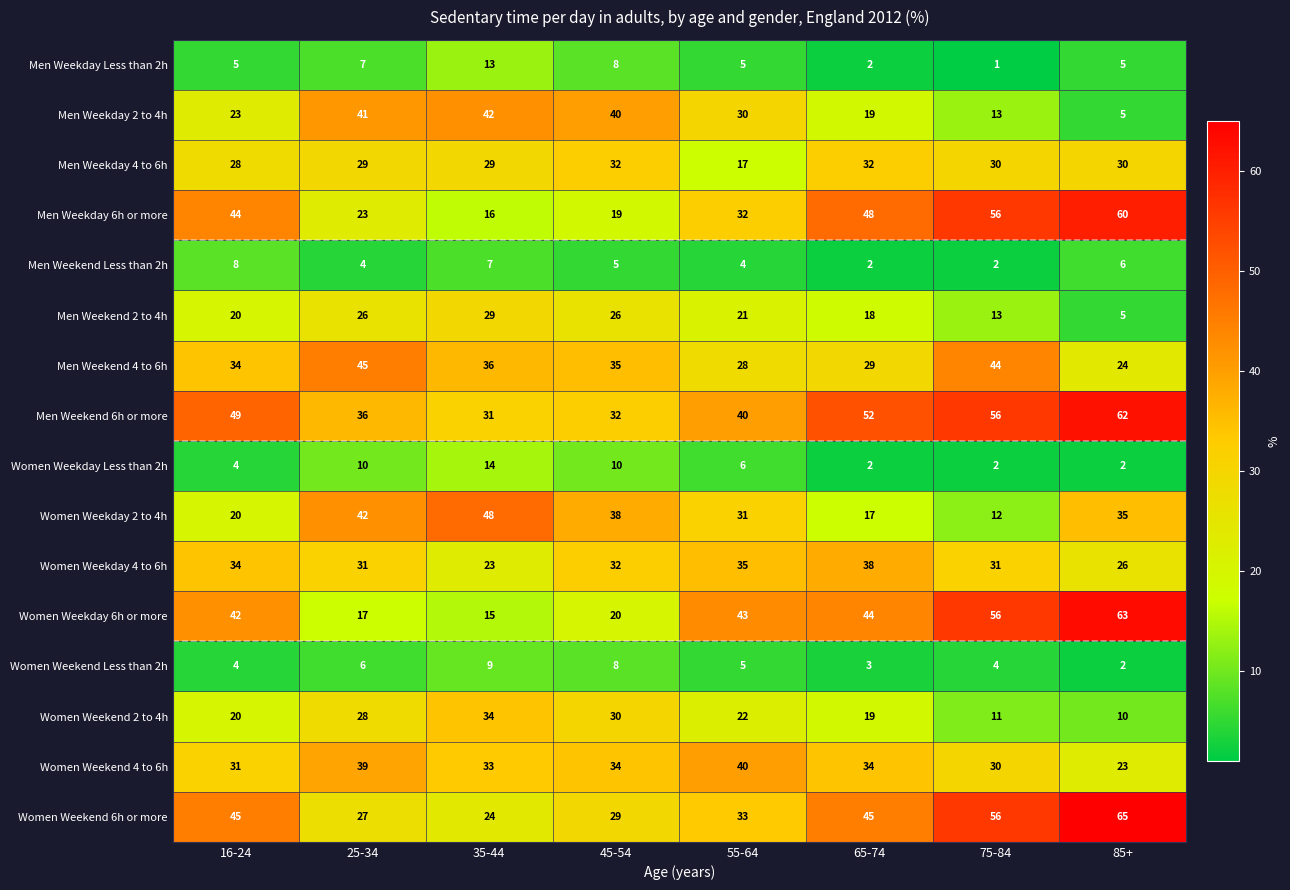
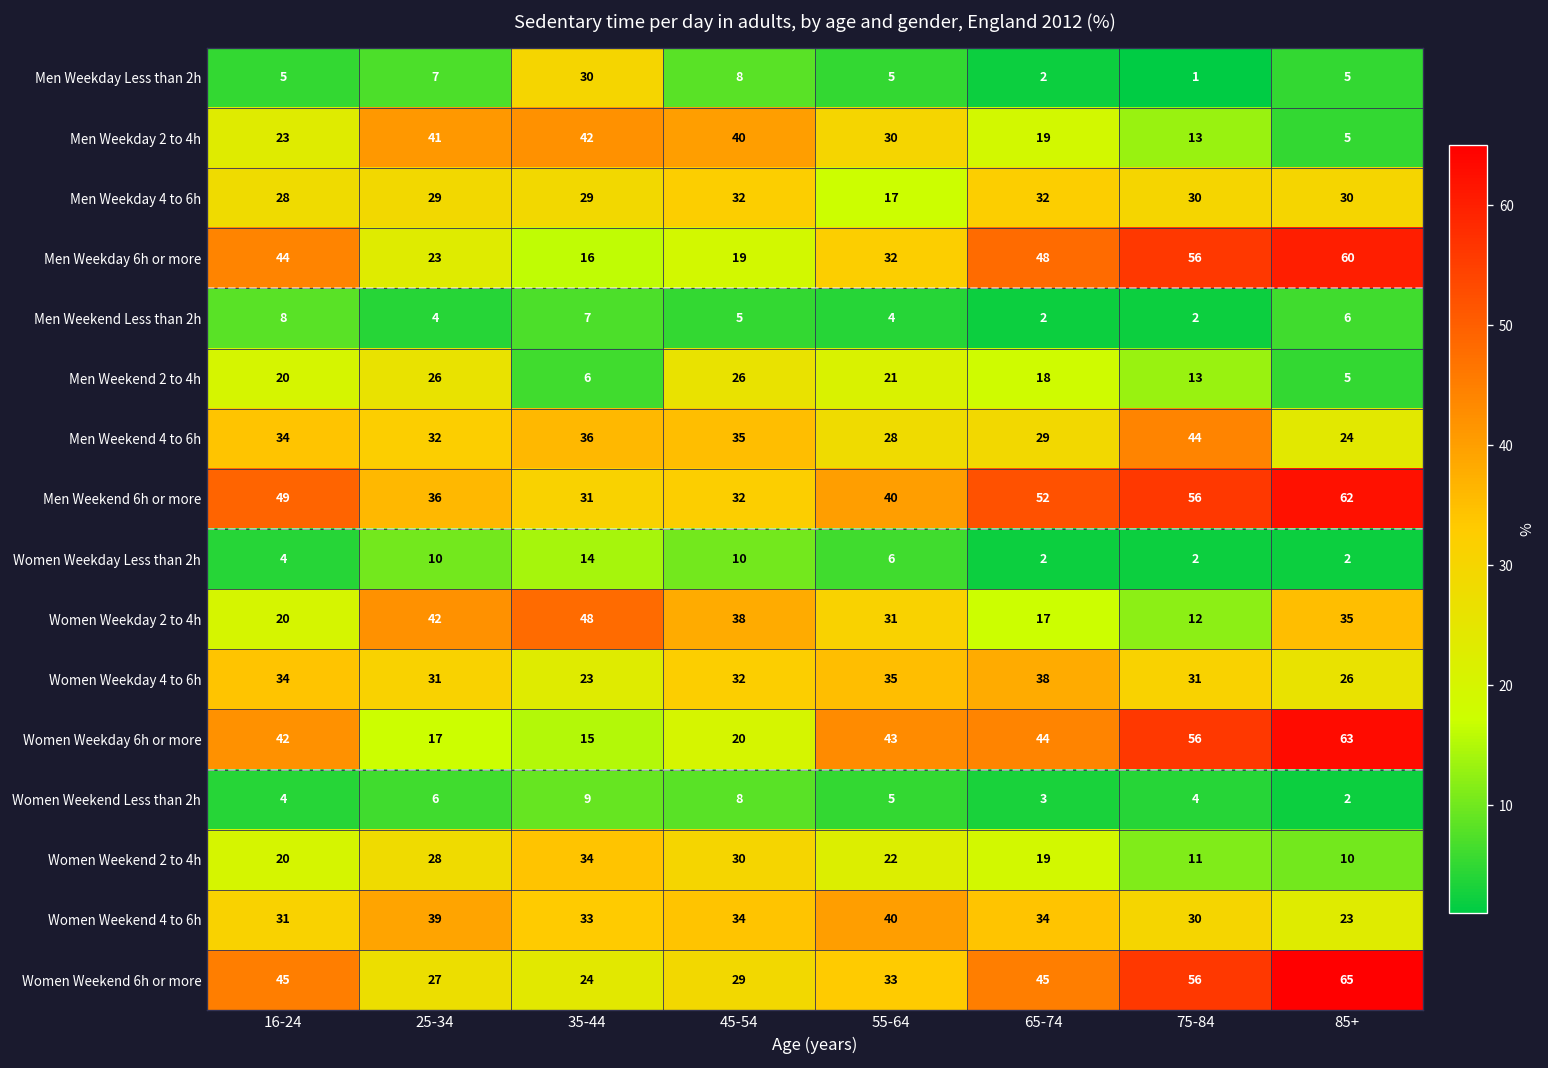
Men Weekday Less than 2h, 35-44: 13 -> 30
Men Weekend 2 to 4h, 35-44: 29 -> 6
Men Weekend 4 to 6h, 25-34: 45 -> 32
